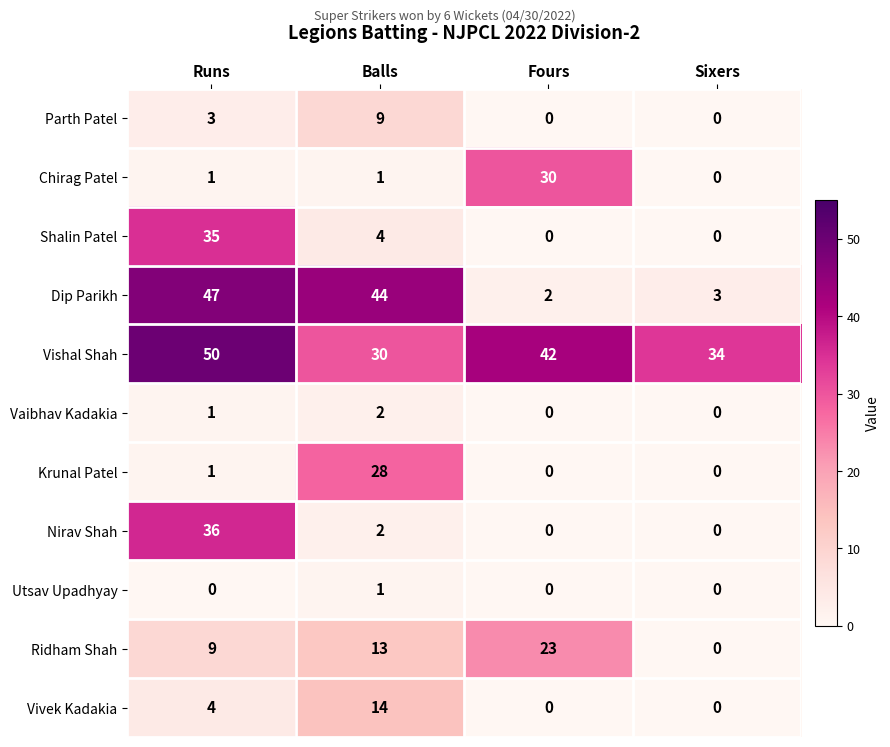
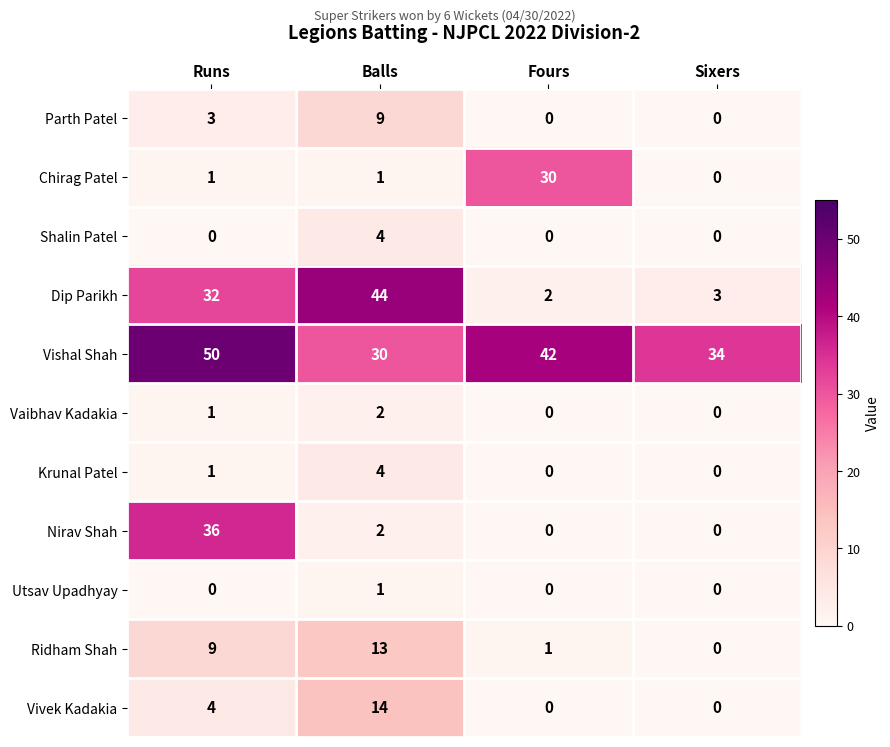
Shalin Patel, Runs: 35 -> 0
Dip Parikh, Runs: 47 -> 32
Krunal Patel, Balls: 28 -> 4
Ridham Shah, Fours: 23 -> 1
